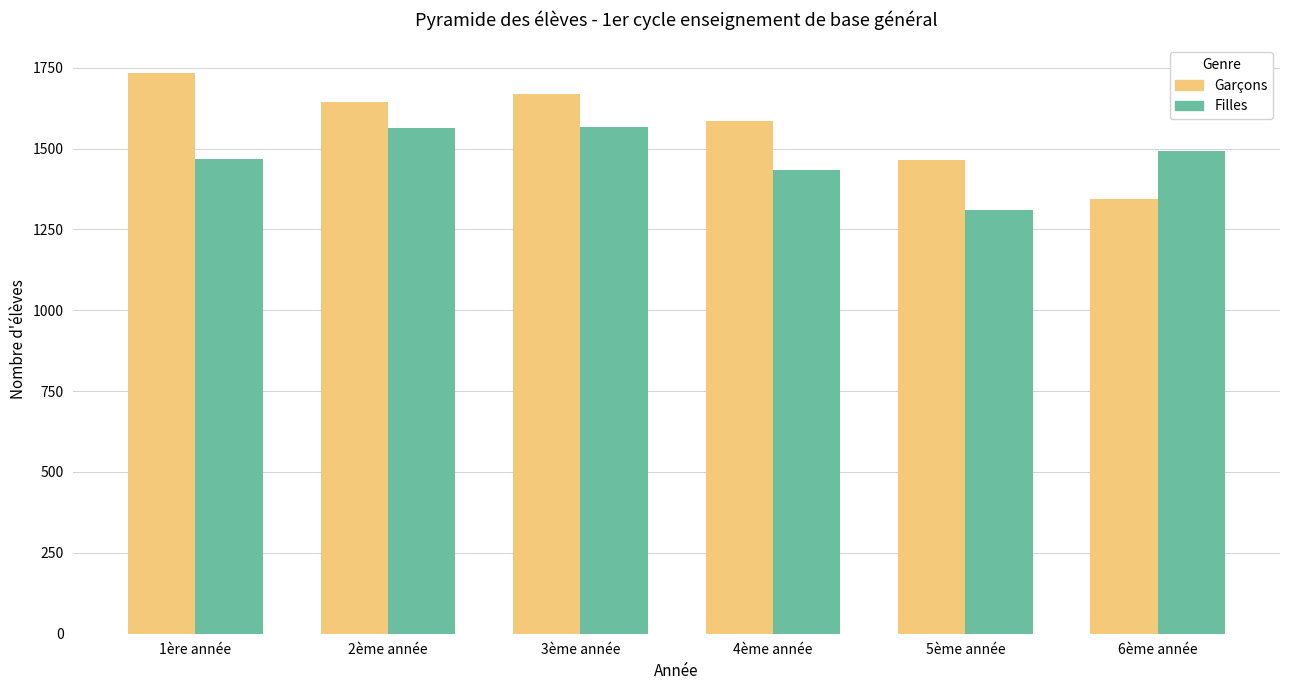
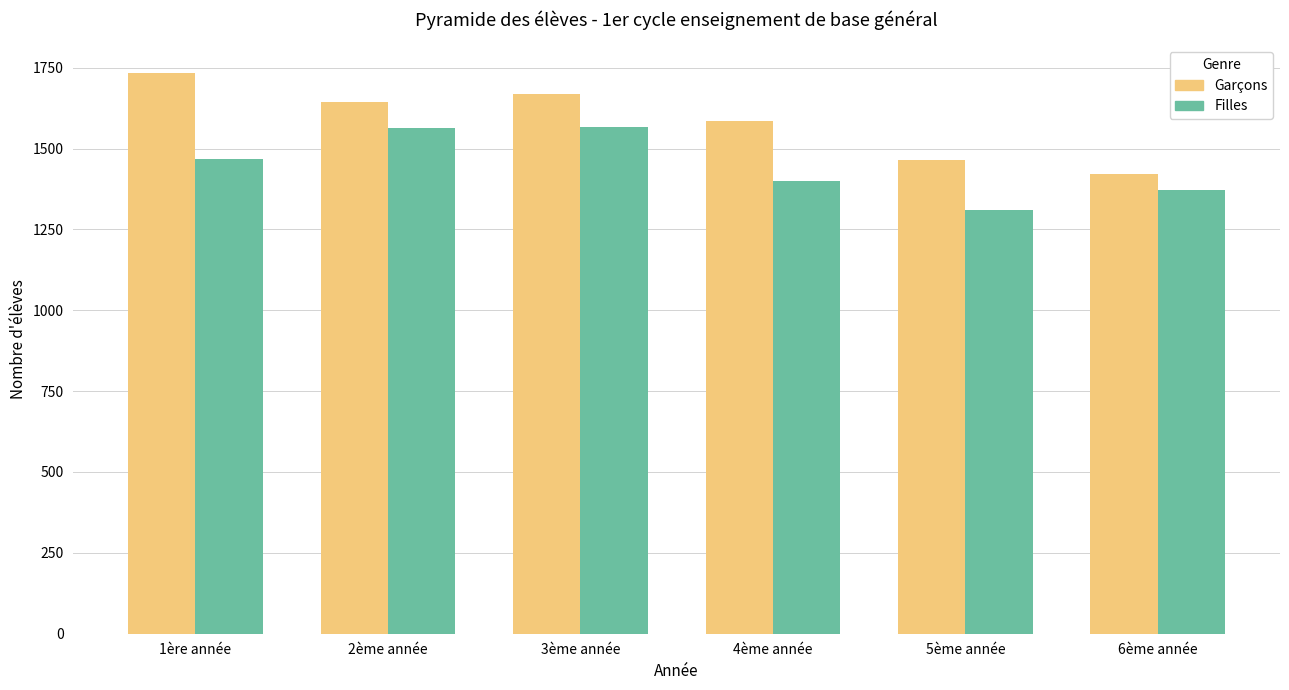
Filles, 4ème année: 1430 -> 1400
Garçons, 6ème année: 1340 -> 1420
Filles, 6ème année: 1490 -> 1370
